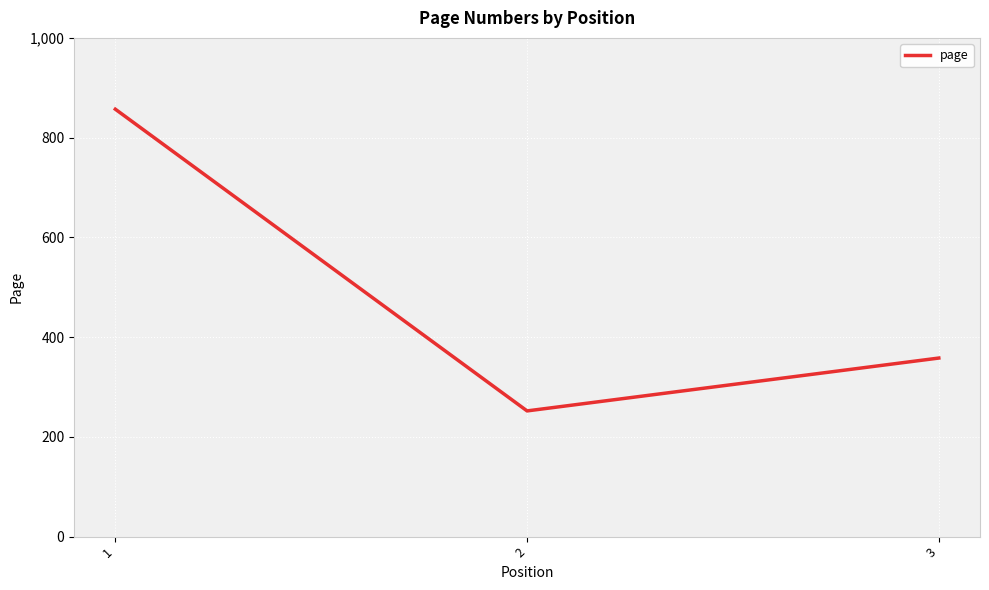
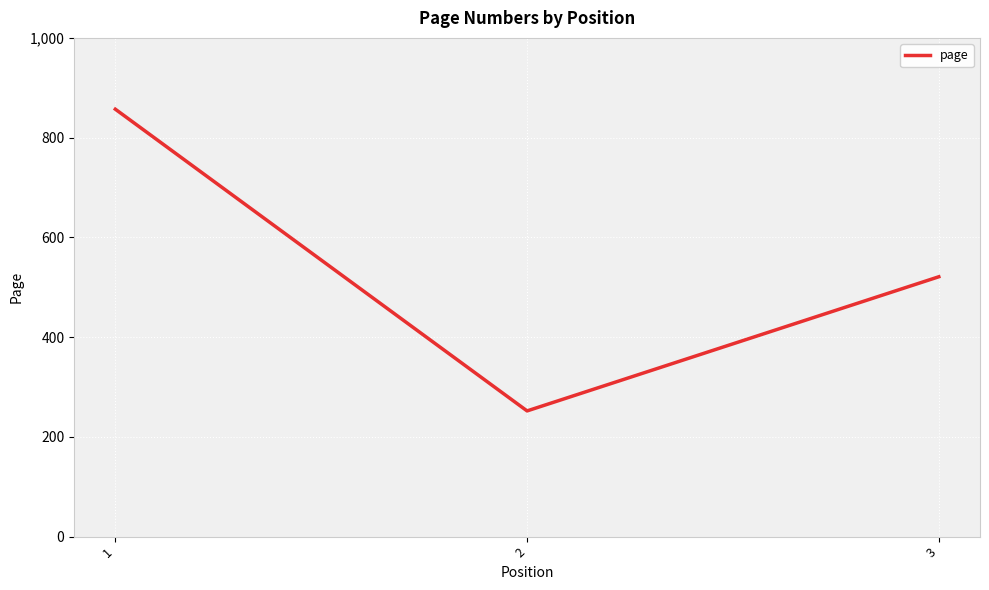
3: 360 -> 520
